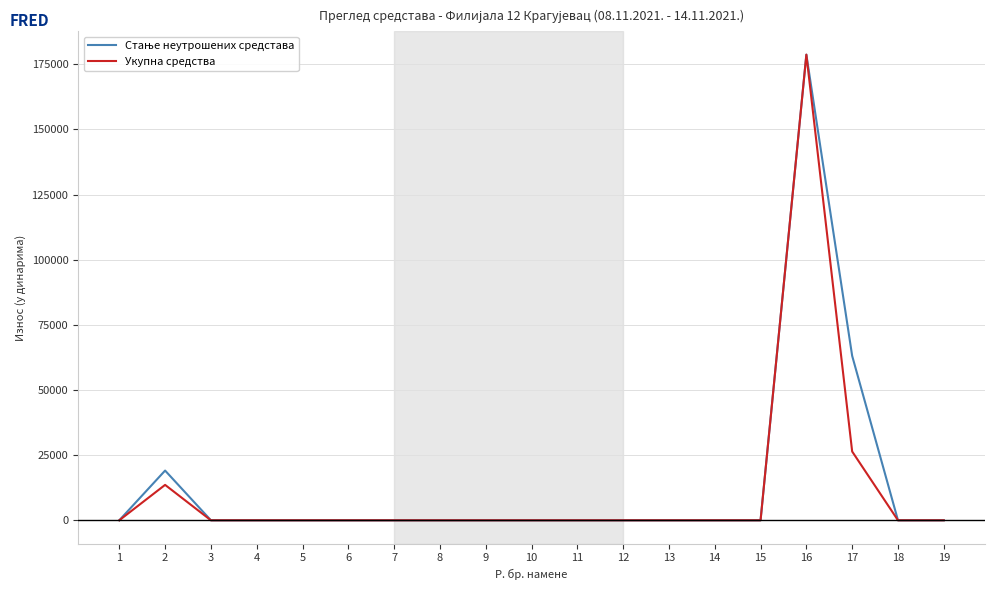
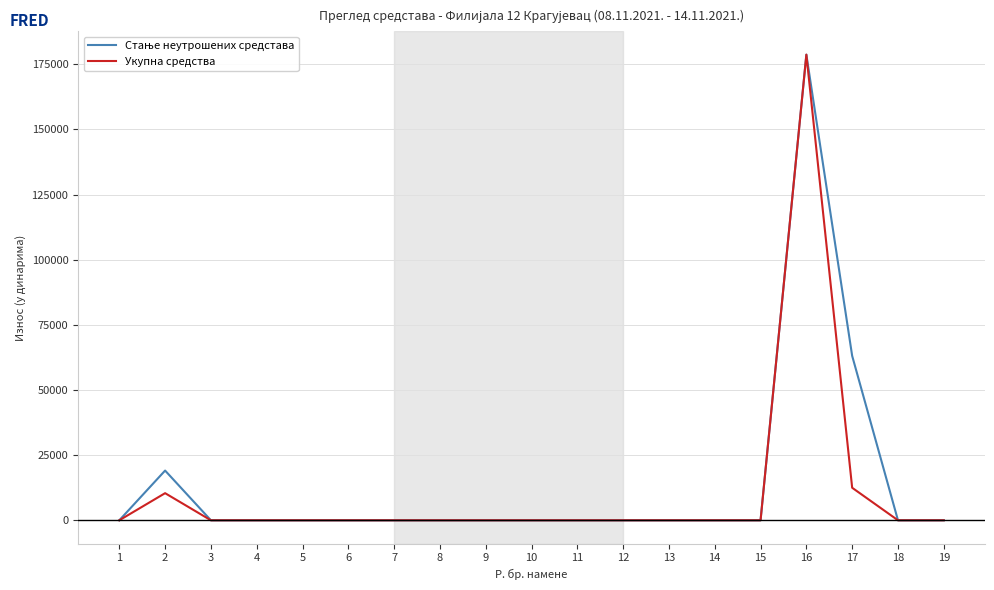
Укупна средства, 2: 14000 -> 10000
Укупна средства, 17: 26000 -> 12000
